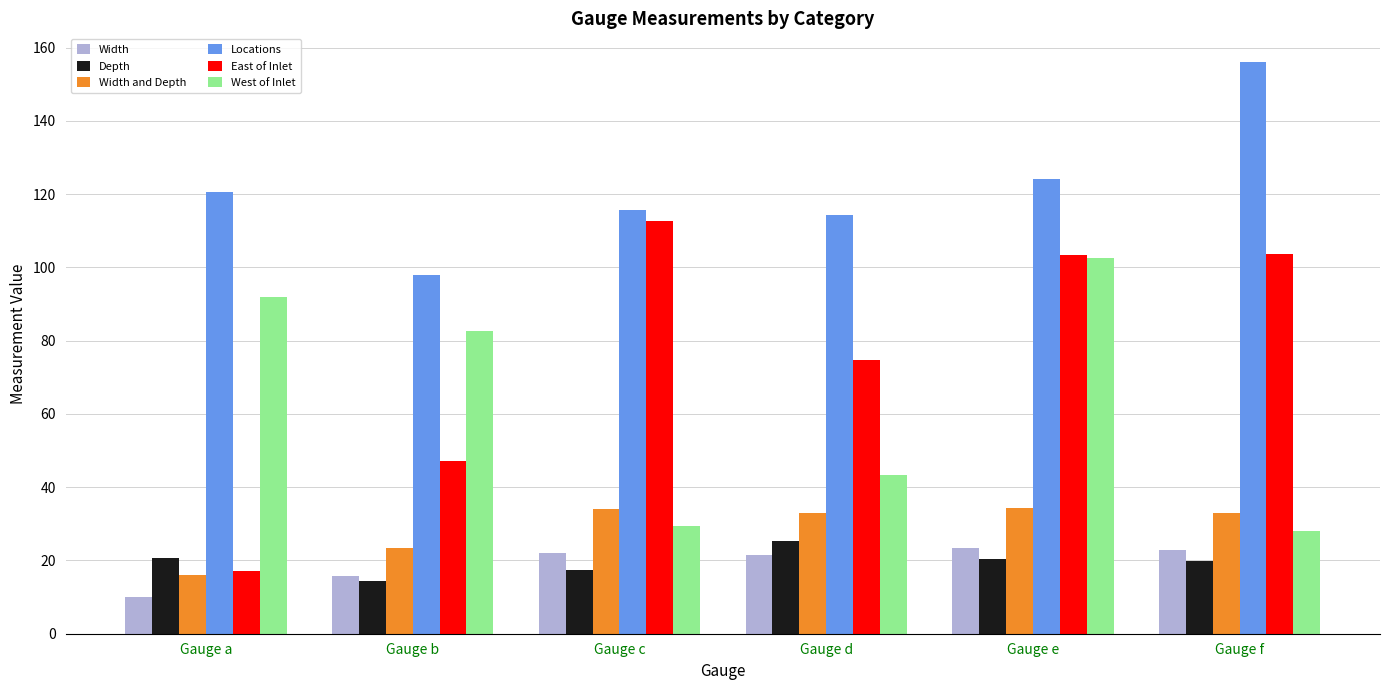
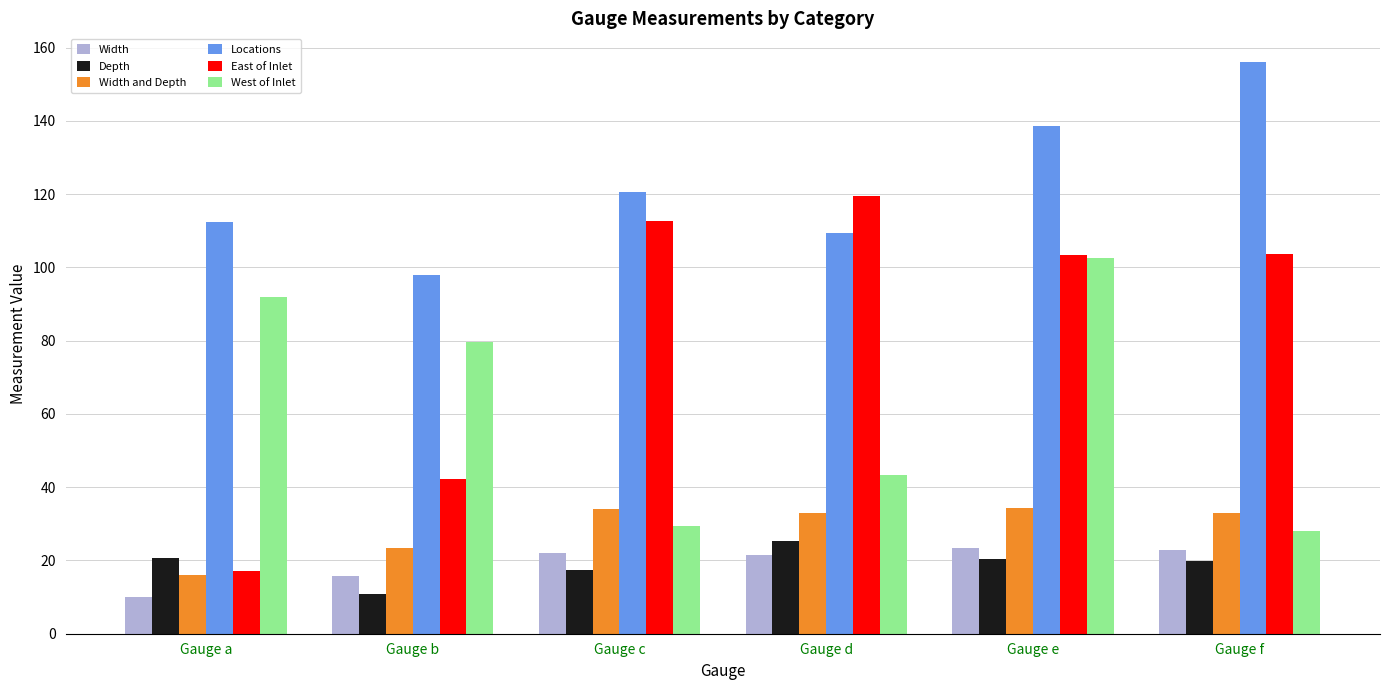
Locations, Gauge a: 121 -> 112
Depth, Gauge b: 14 -> 11
East of Inlet, Gauge b: 47 -> 42
West of Inlet, Gauge b: 83 -> 80
Locations, Gauge c: 116 -> 121
Locations, Gauge d: 114 -> 109
East of Inlet, Gauge d: 75 -> 120
Locations, Gauge e: 124 -> 139
